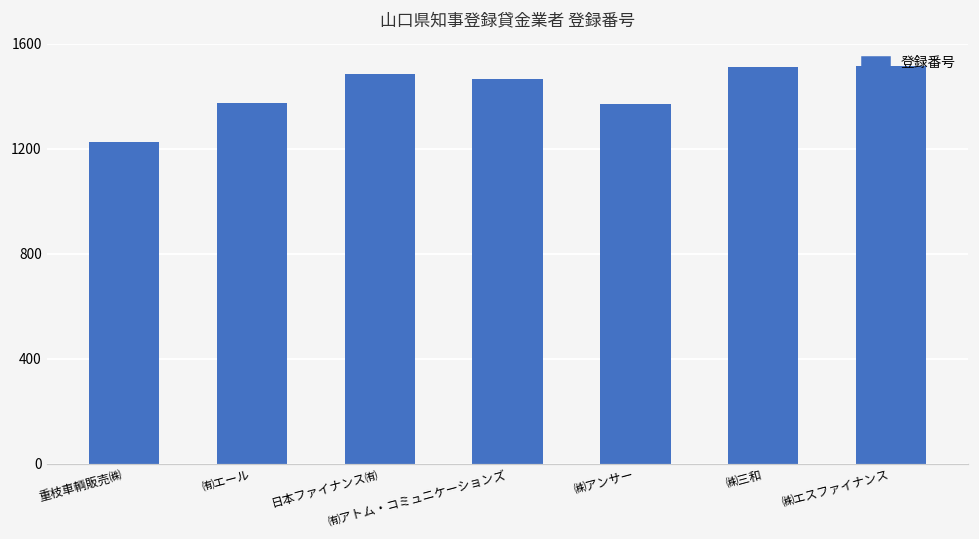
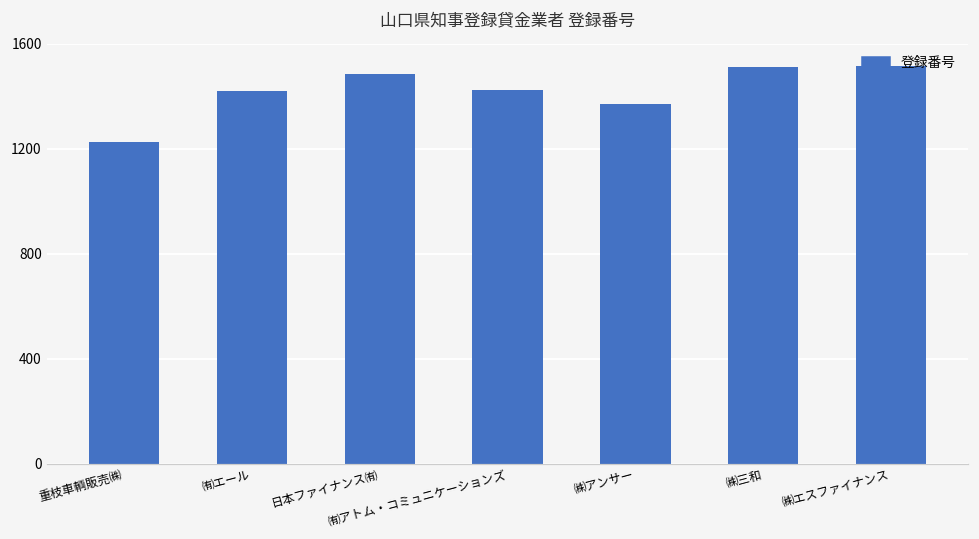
㈲エール: 1380 -> 1420
㈲アトム・コミュニケーションズ: 1470 -> 1420
